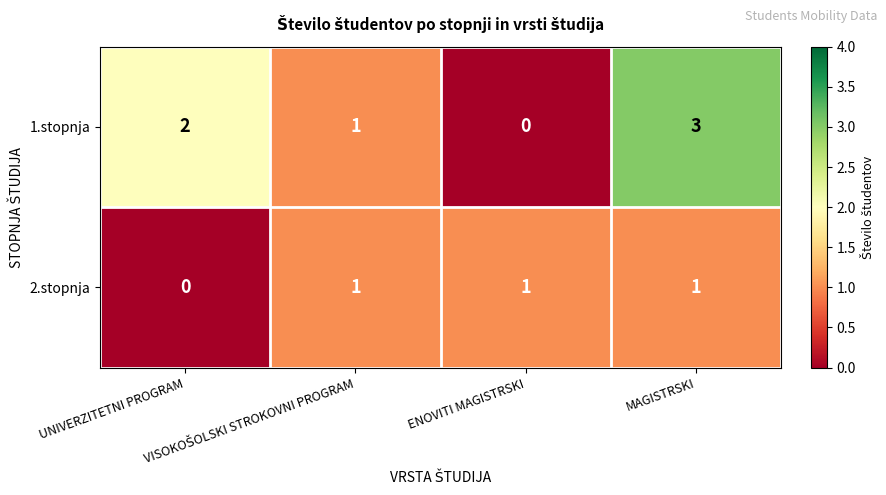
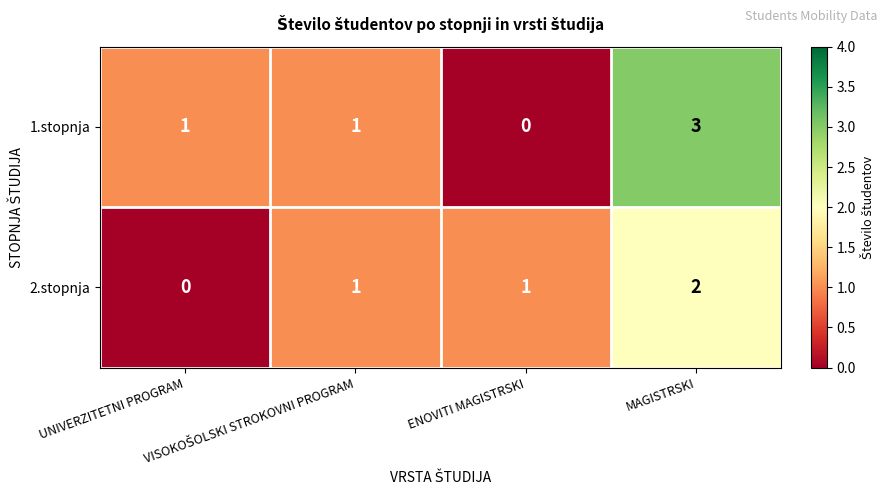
1.stopnja, UNIVERZITETNI PROGRAM: 2 -> 1
2.stopnja, MAGISTRSKI: 1 -> 2
